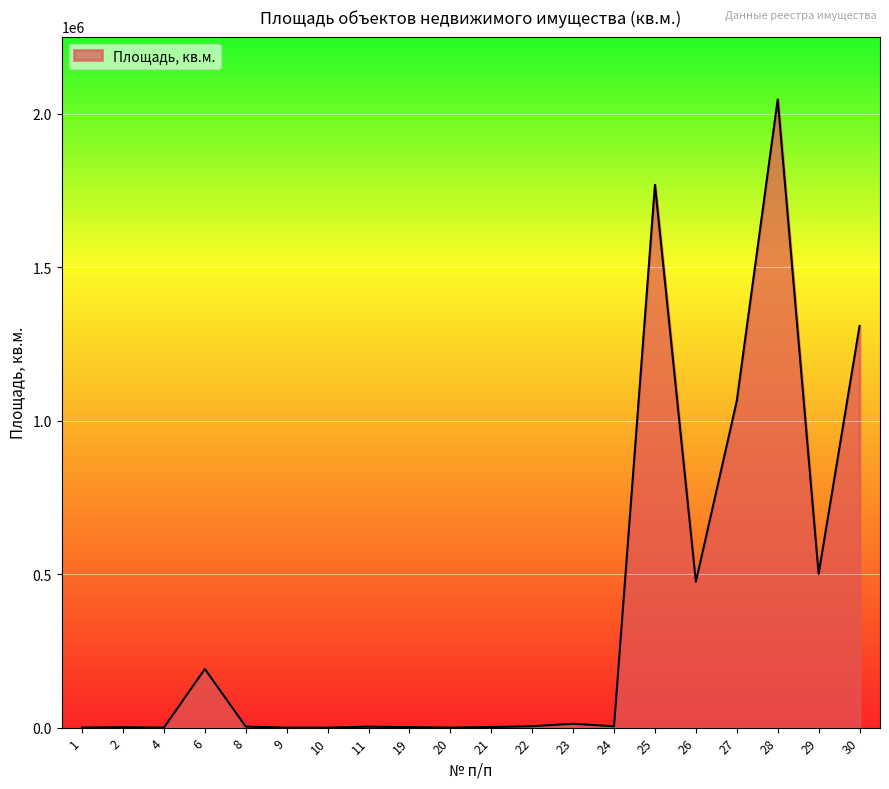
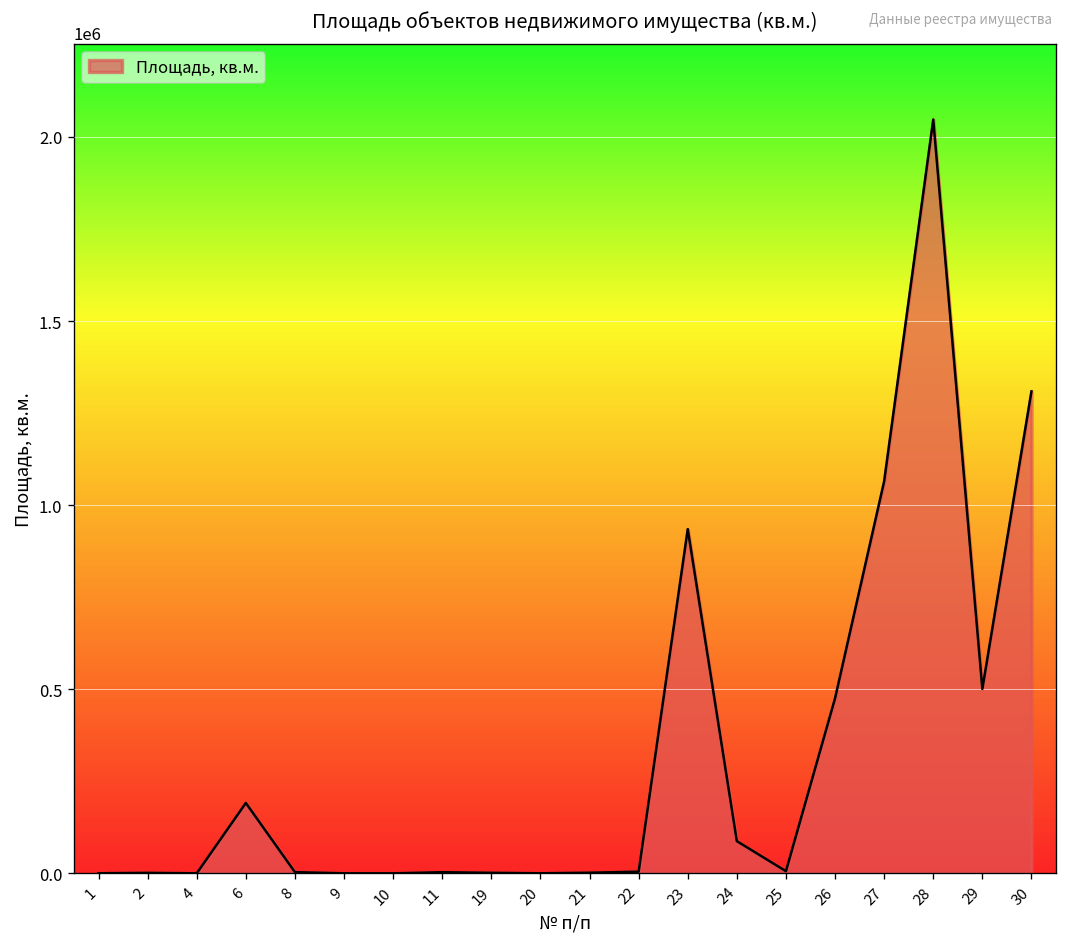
23: 10000 -> 930000
24: 0 -> 90000
25: 1770000 -> 10000
